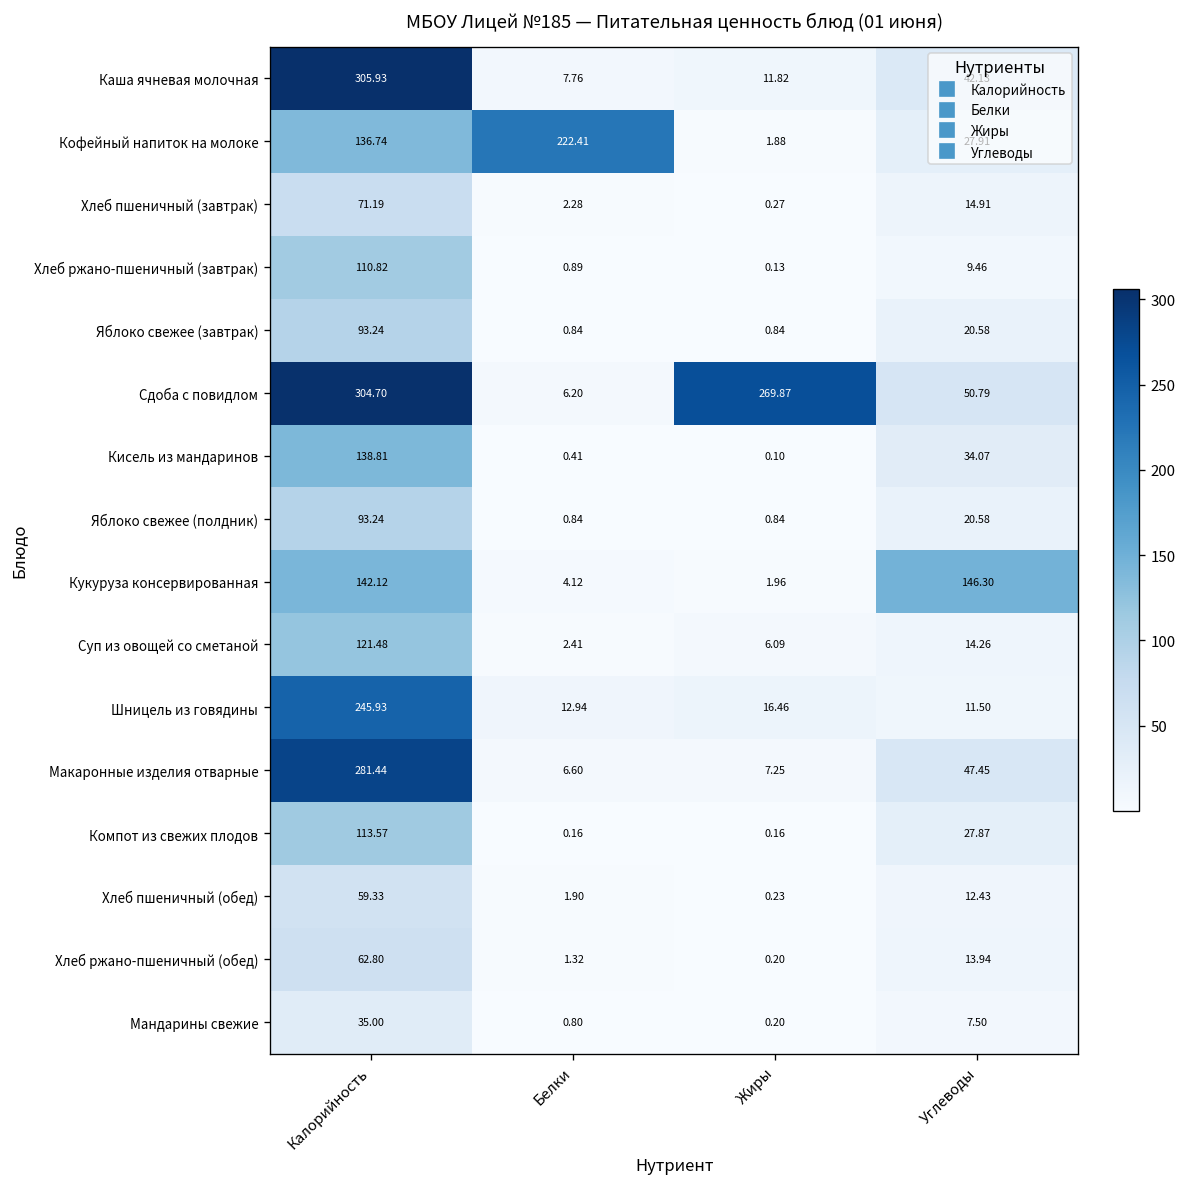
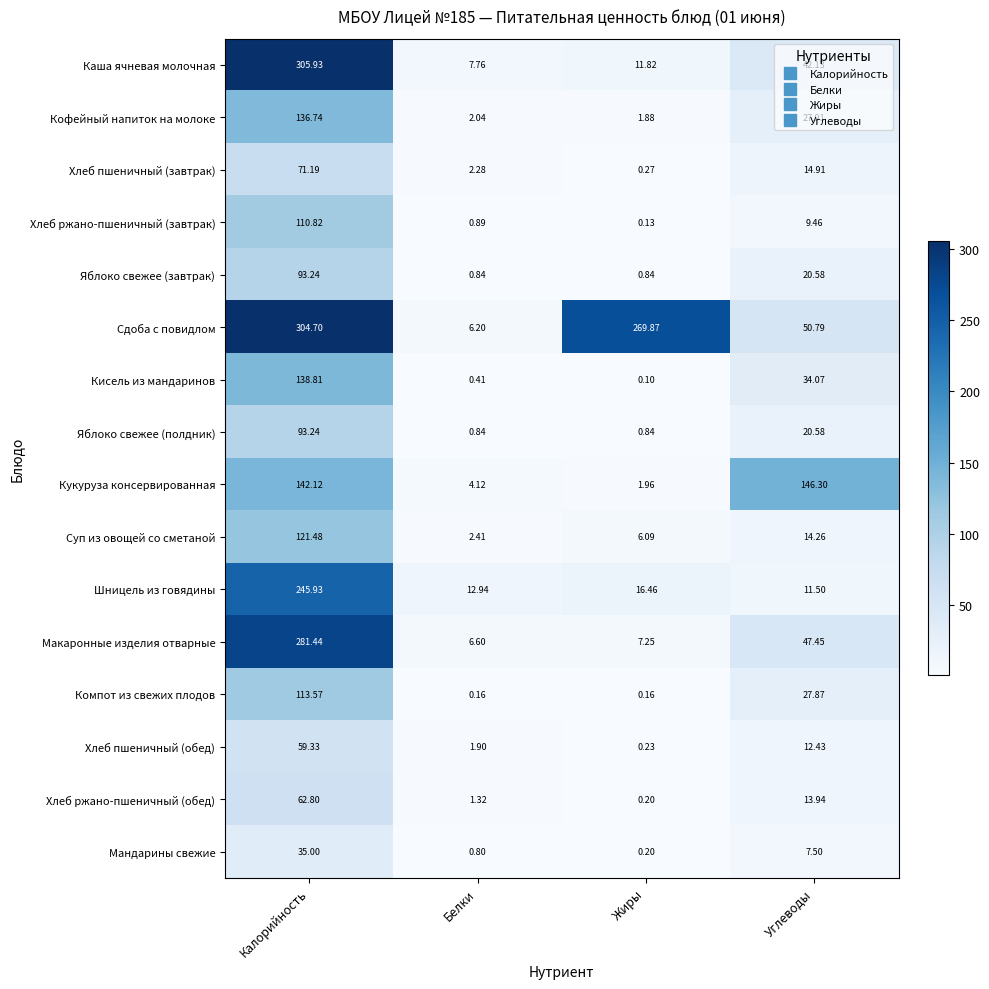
Кофейный напиток на молоке, Белки: 222.41 -> 2.04
